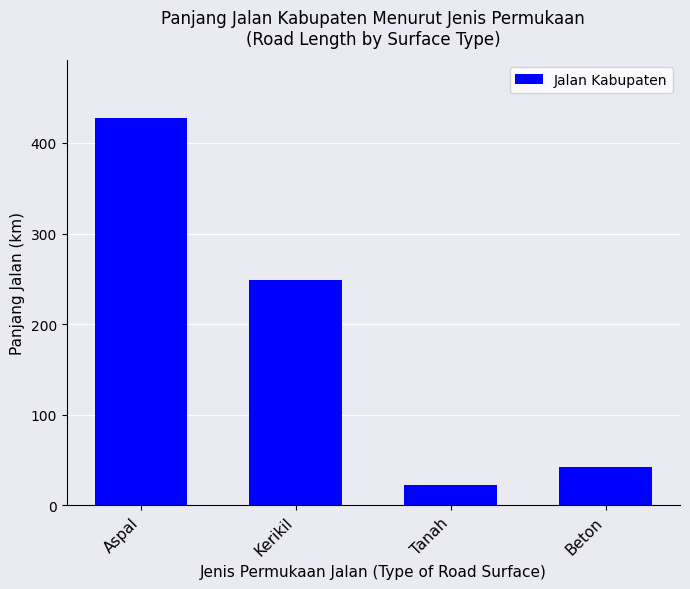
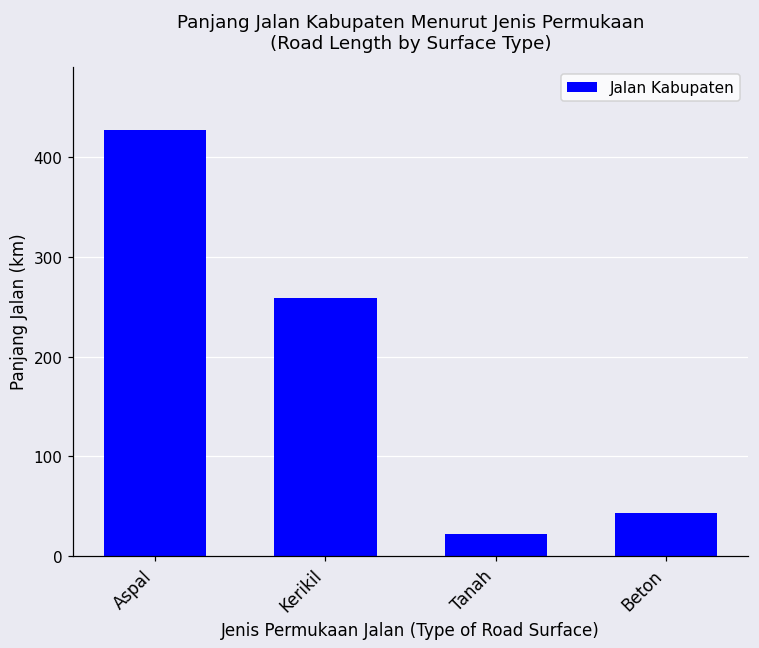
Kerikil: 250 -> 260
